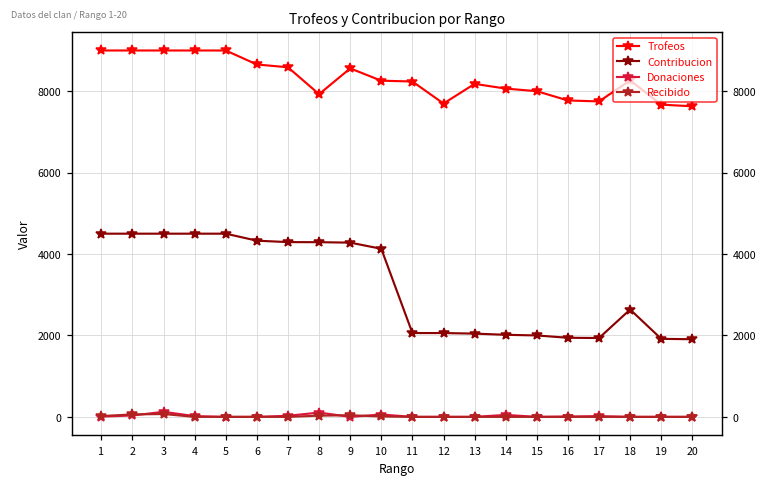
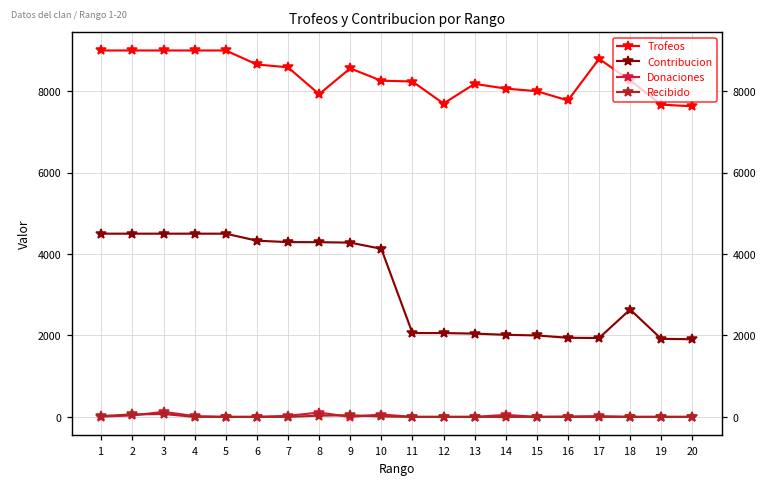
Trofeos, 17: 7700 -> 8800
